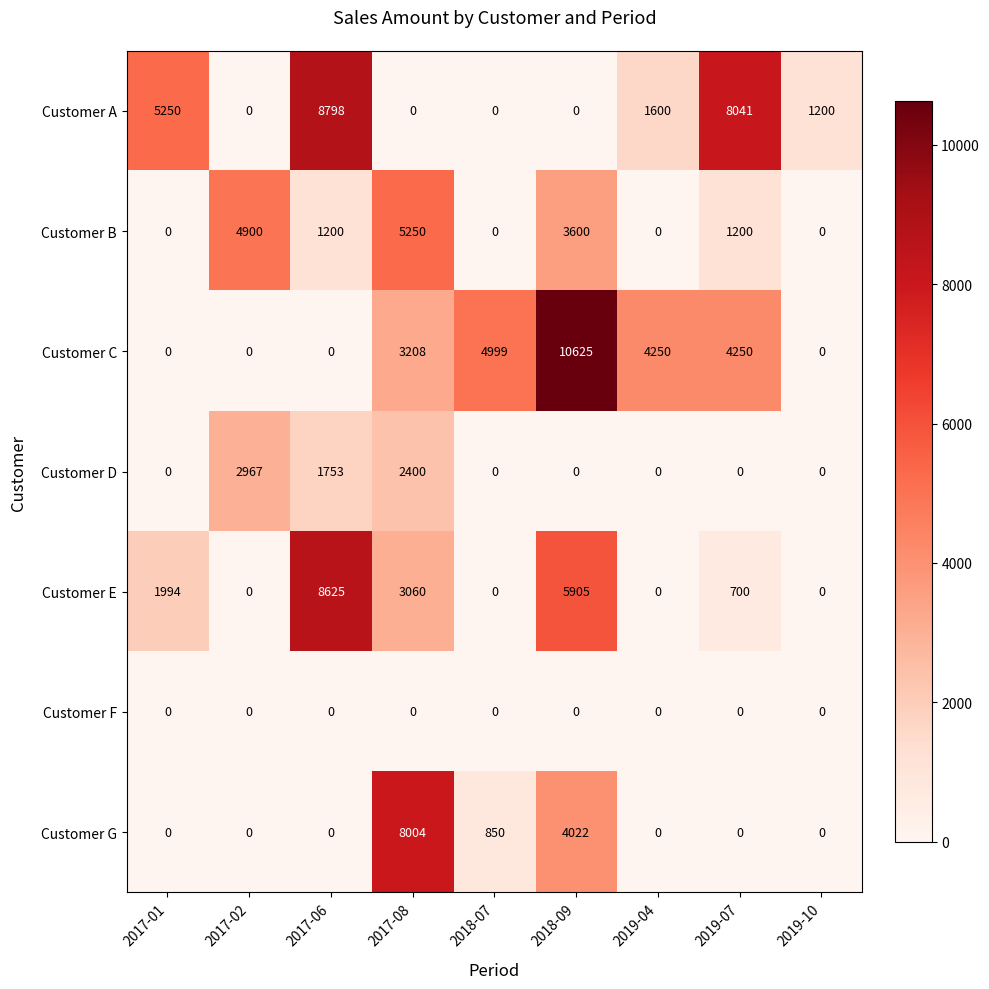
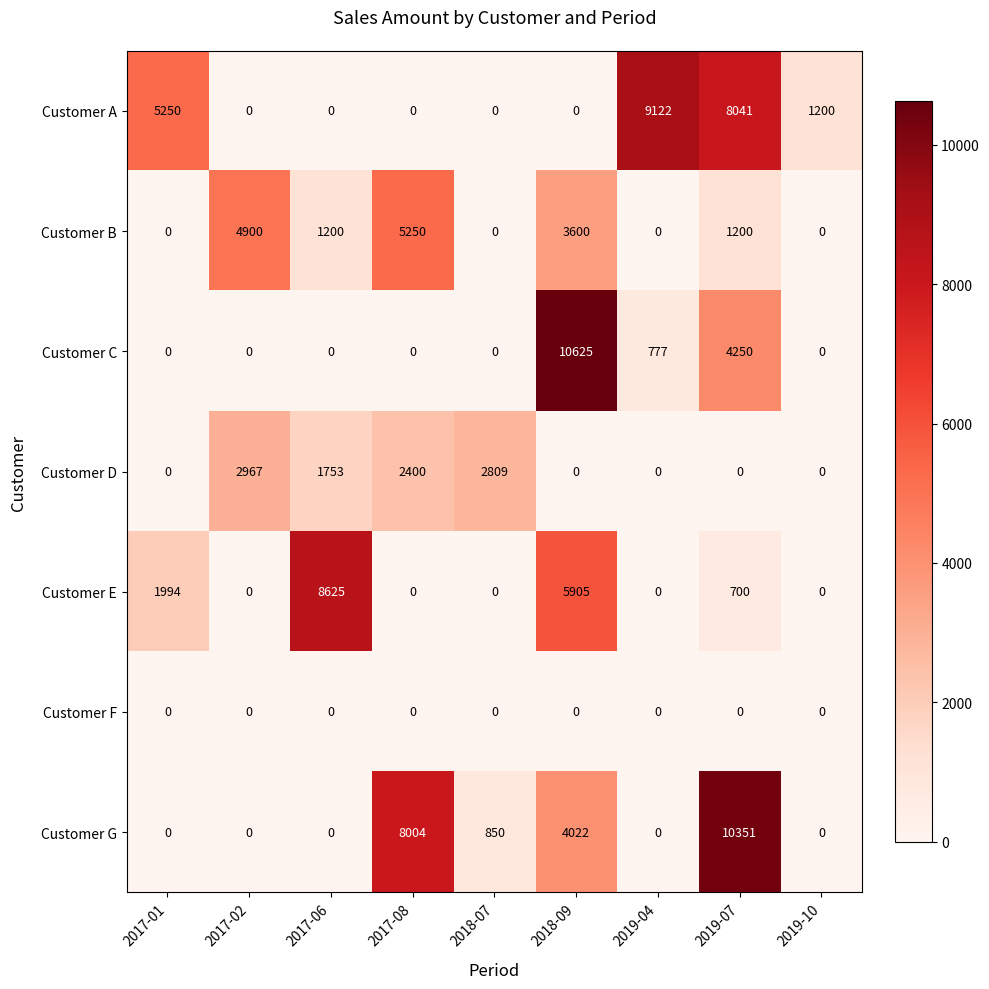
Customer A, 2017-06: 8798 -> 0
Customer A, 2019-04: 1600 -> 9122
Customer C, 2017-08: 3208 -> 0
Customer C, 2018-07: 4999 -> 0
Customer C, 2019-04: 4250 -> 777
Customer D, 2018-07: 0 -> 2809
Customer E, 2017-08: 3060 -> 0
Customer G, 2019-07: 0 -> 10351
